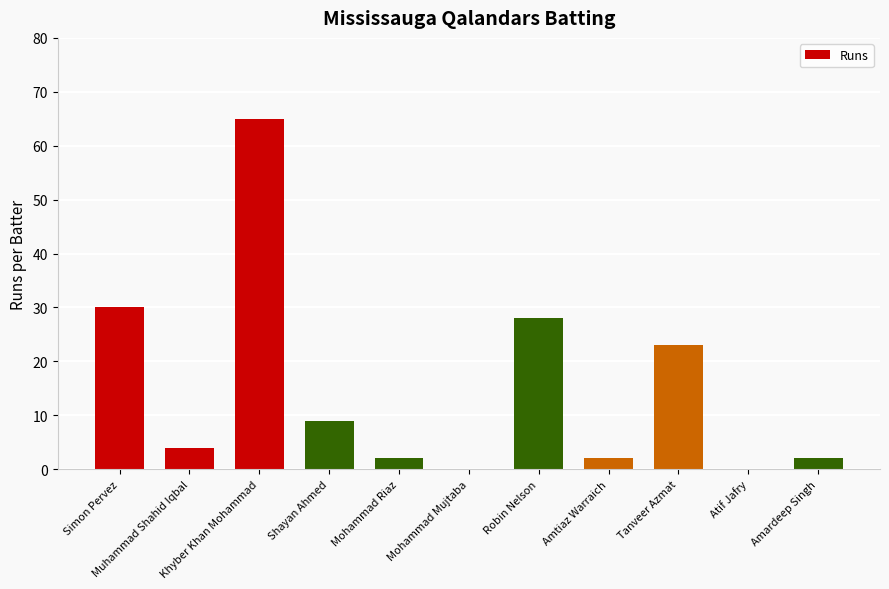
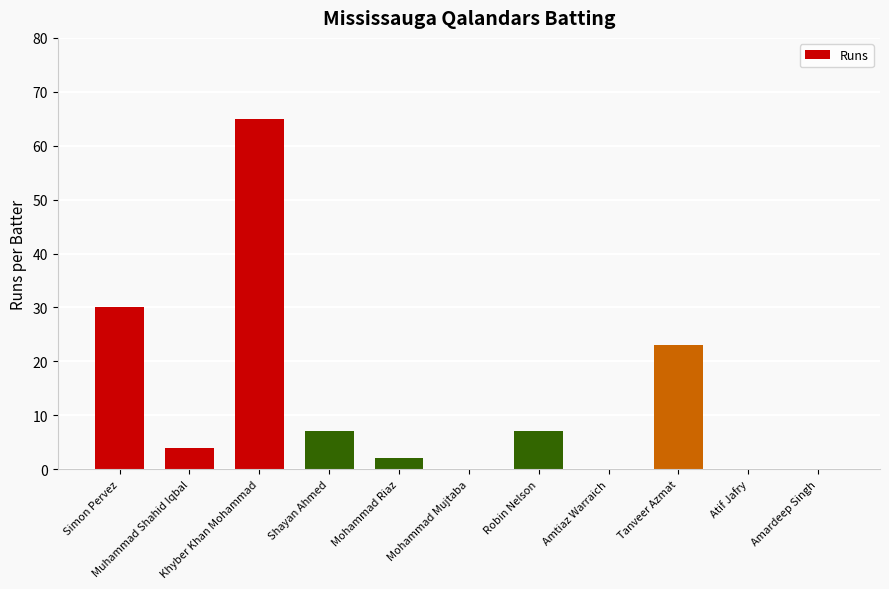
Shayan Ahmed: 9 -> 7
Robin Nelson: 28 -> 7
Amtiaz Warraich: 2 -> 0
Amardeep Singh: 2 -> 0
